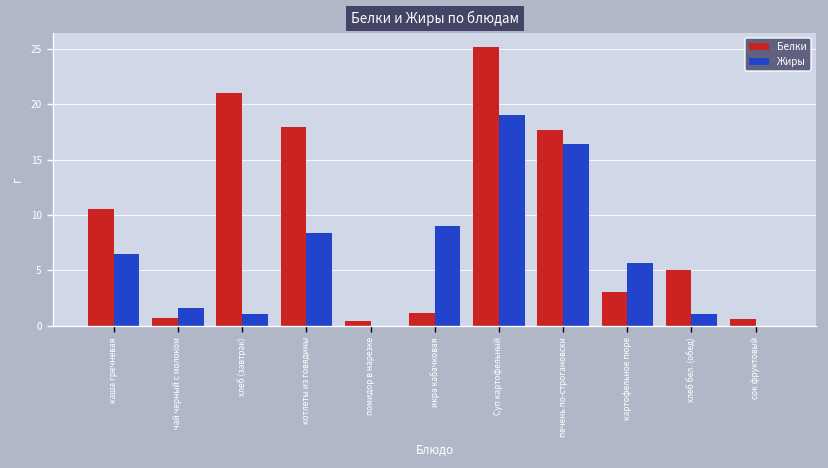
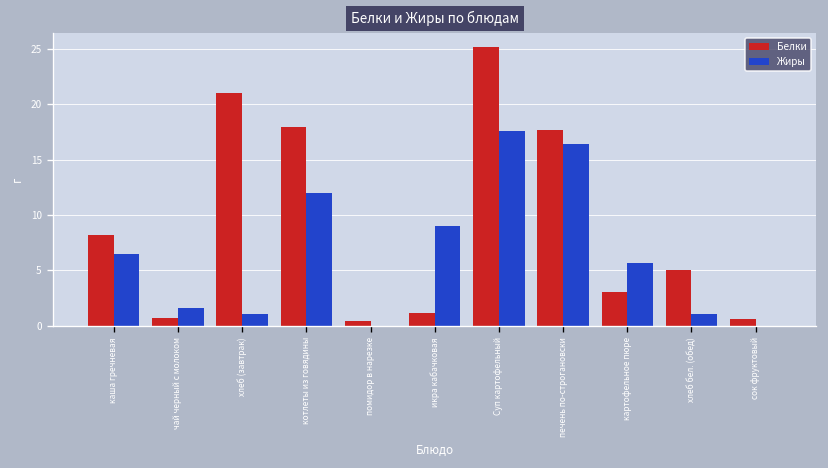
Белки, каша гречневая: 11 -> 8
Жиры, котлеты из говядины: 8 -> 12
Жиры, Суп картофельный: 19 -> 18
